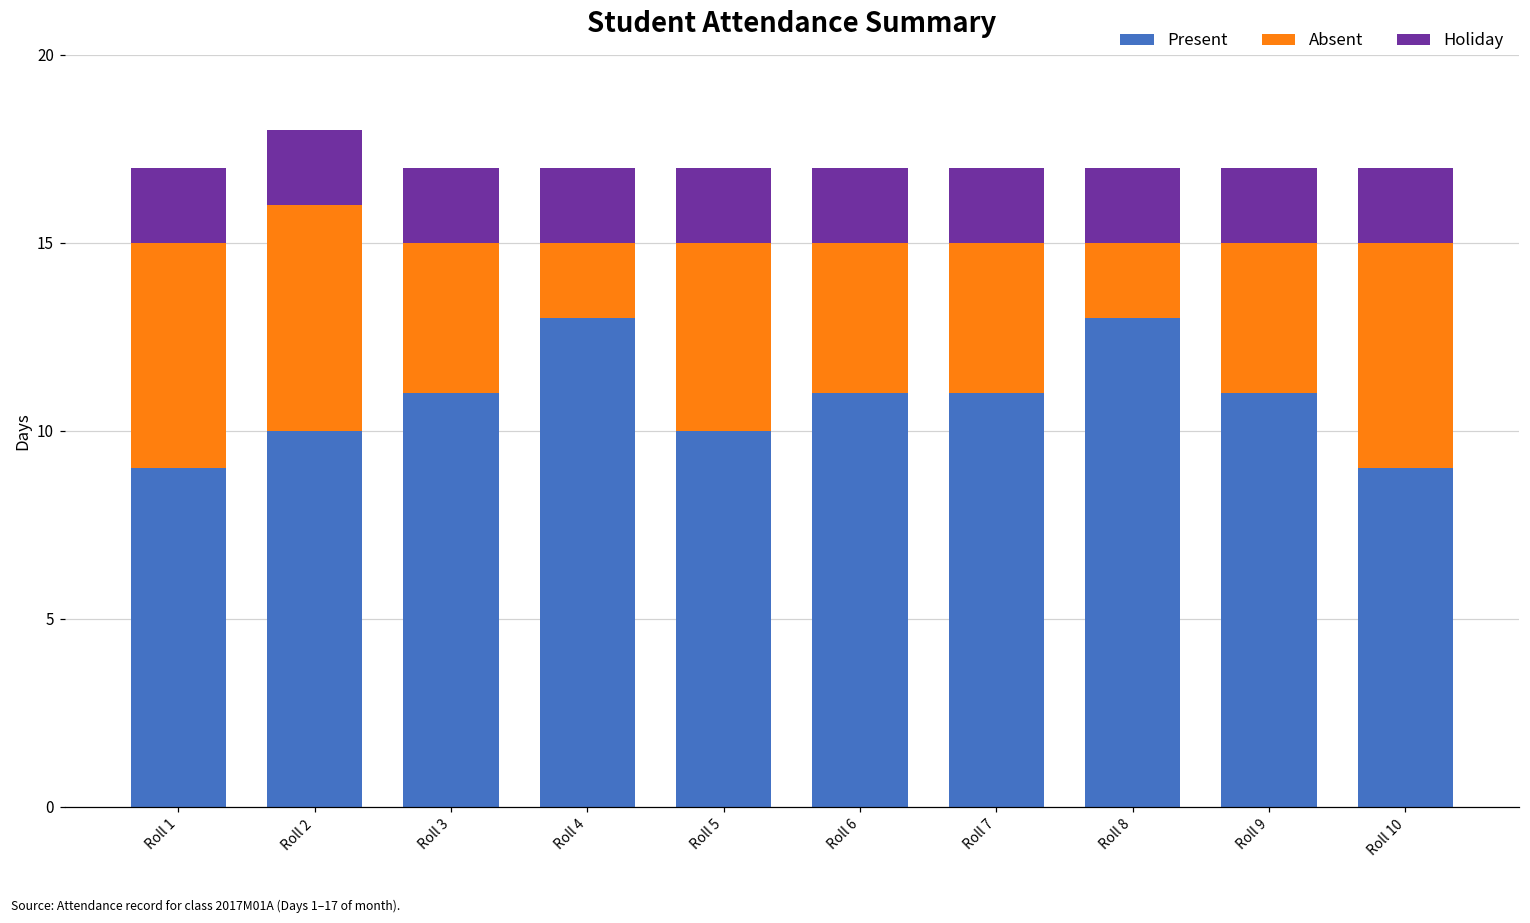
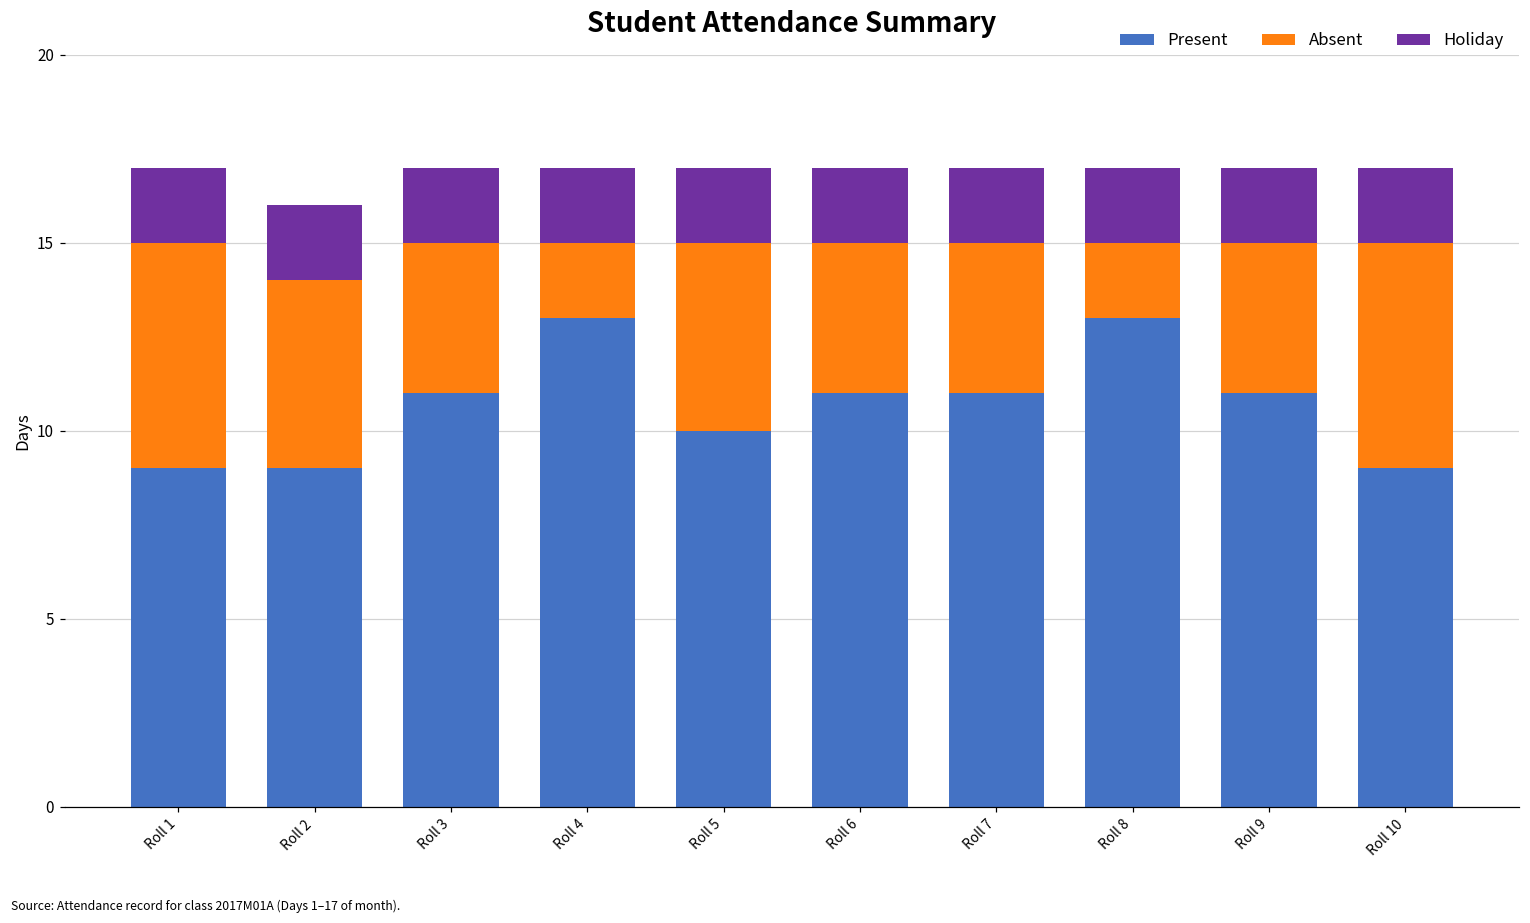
Present, Roll 2: 10 -> 9
Absent, Roll 2: 6 -> 5
